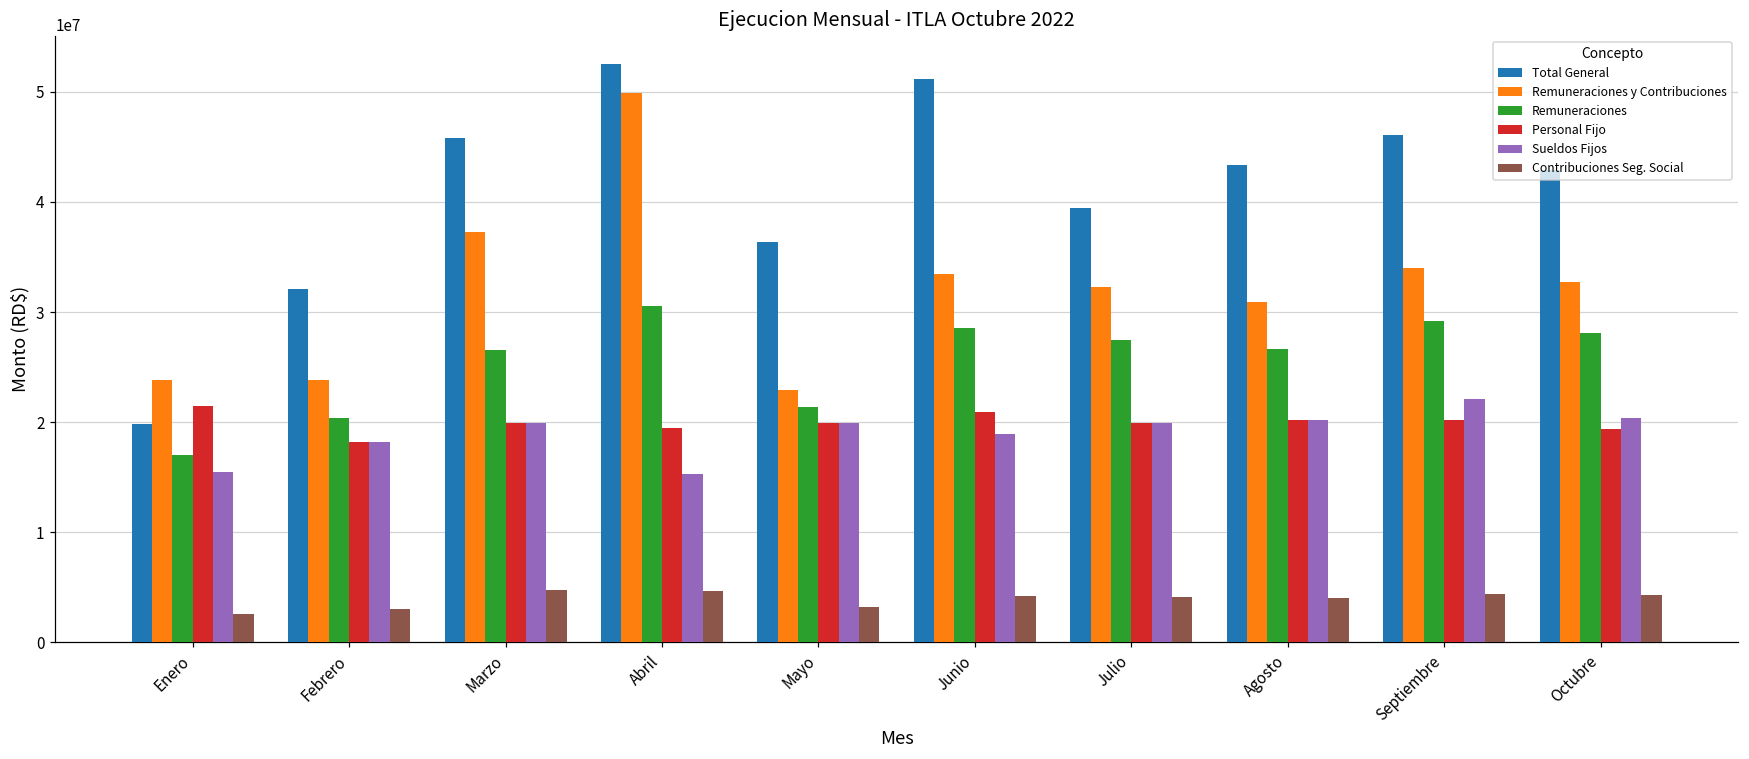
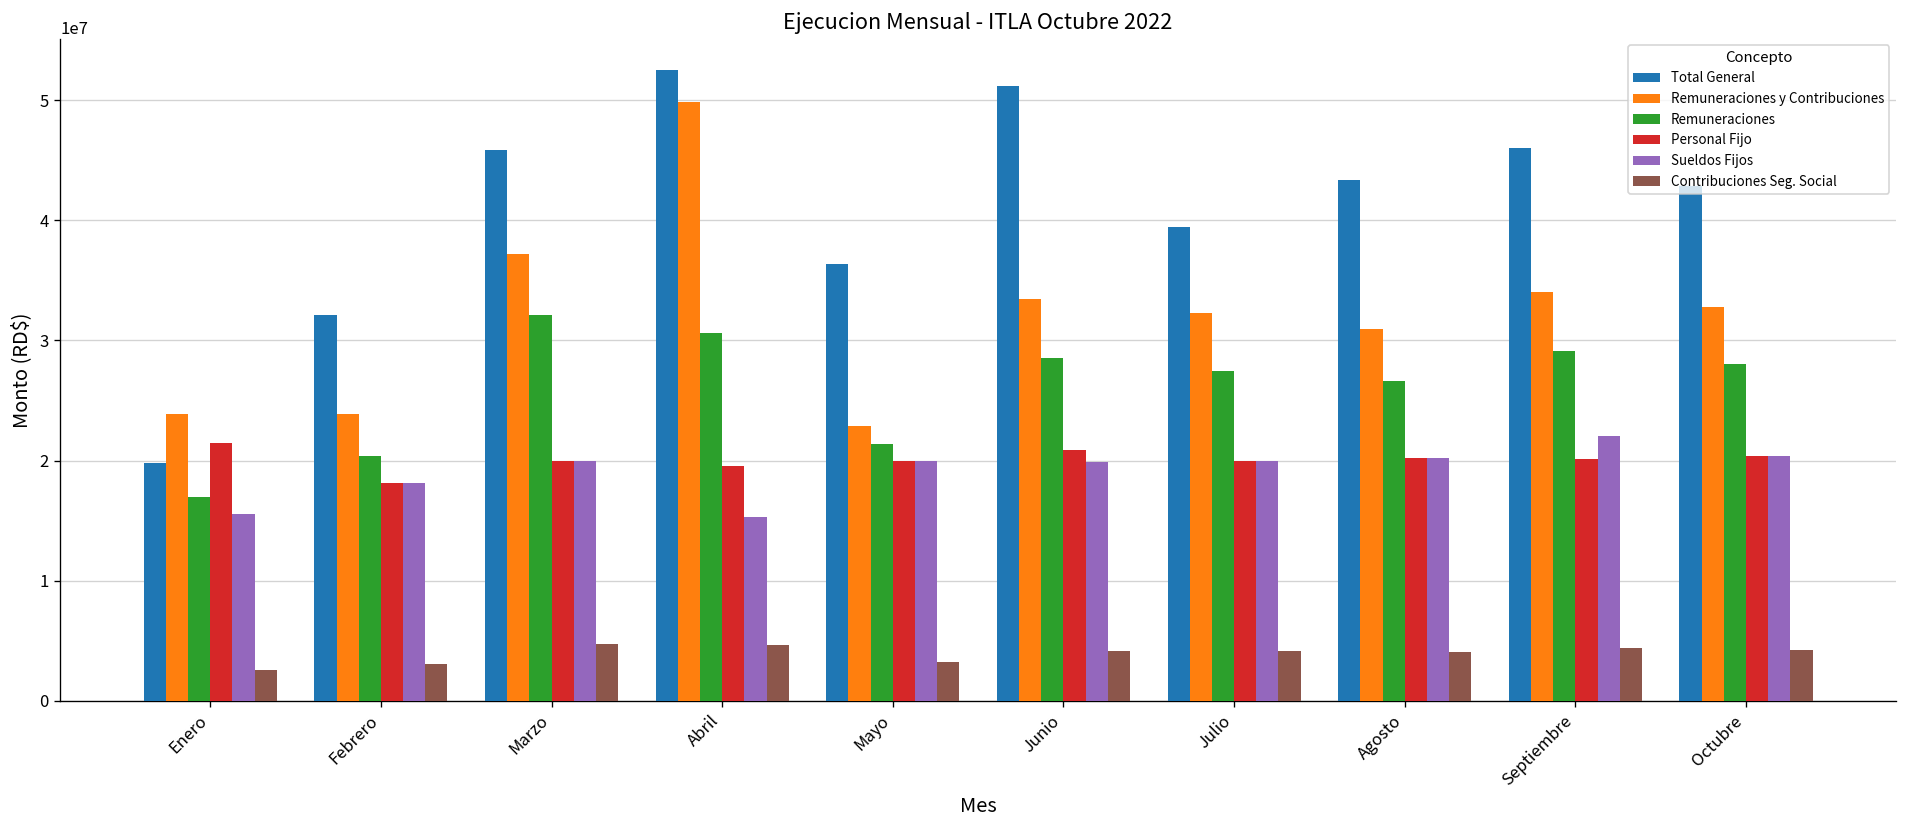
Remuneraciones, Marzo: 26600000 -> 32100000
Sueldos Fijos, Junio: 18900000 -> 19900000
Personal Fijo, Octubre: 19400000 -> 20400000
